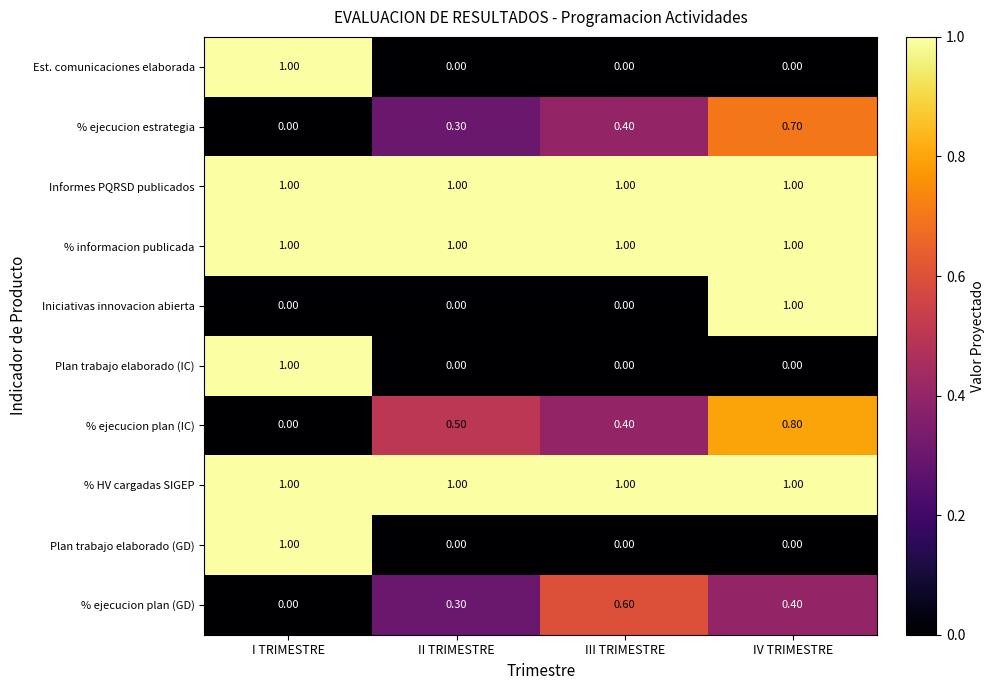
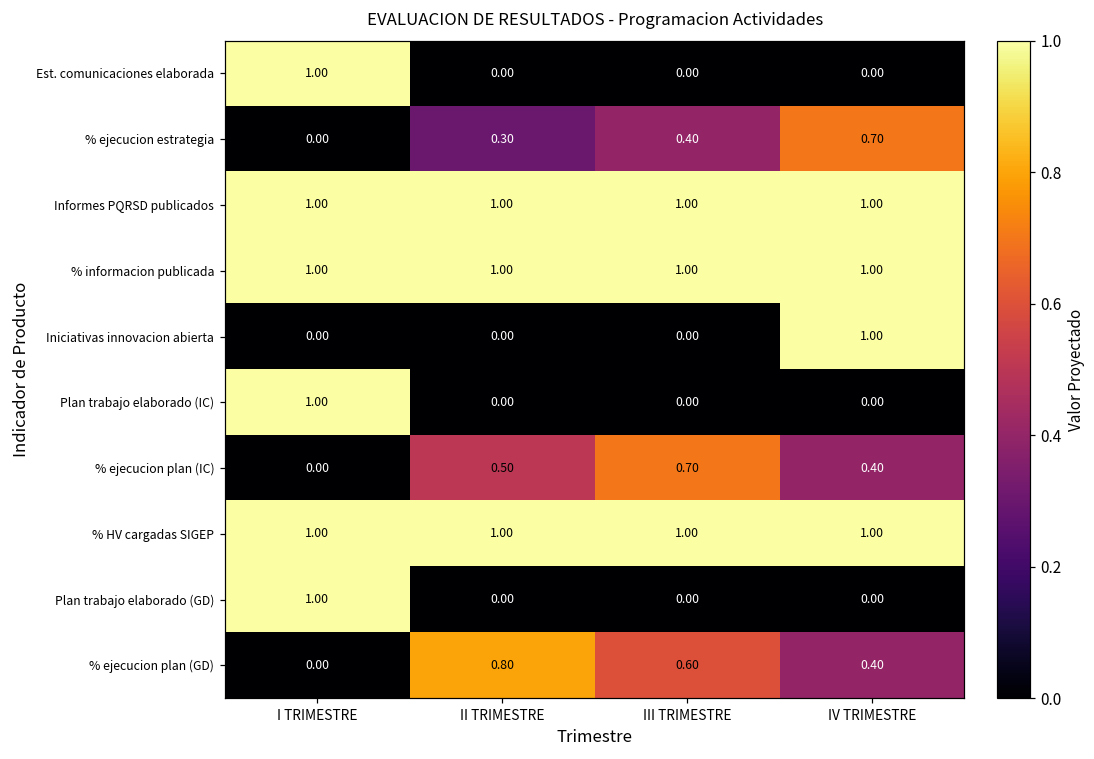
% ejecucion plan (IC), III TRIMESTRE: 0.40 -> 0.70
% ejecucion plan (IC), IV TRIMESTRE: 0.80 -> 0.40
% ejecucion plan (GD), II TRIMESTRE: 0.30 -> 0.80
